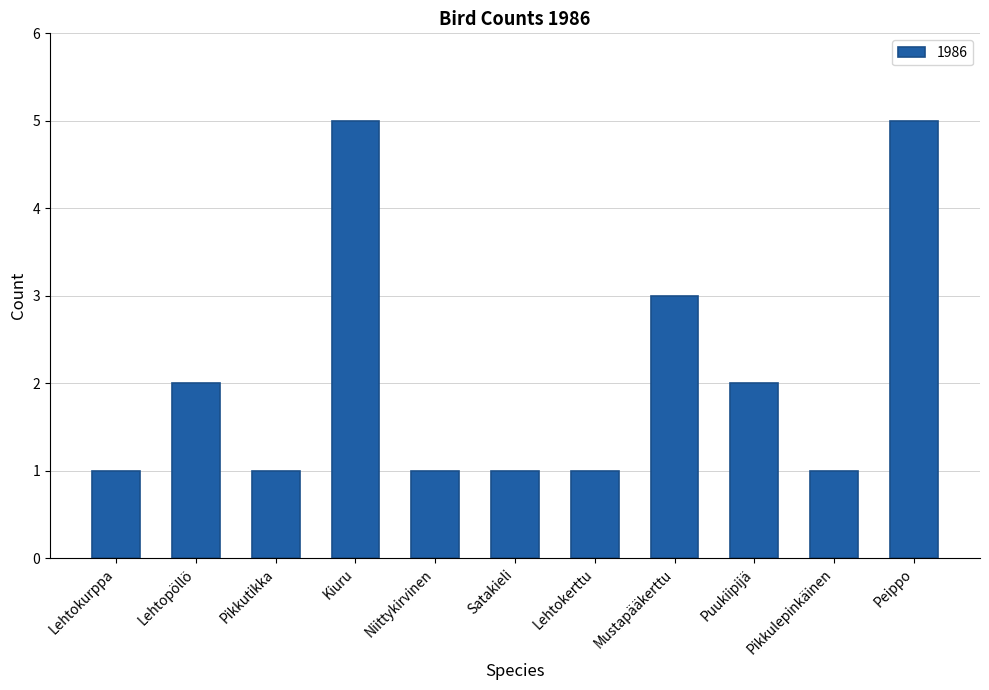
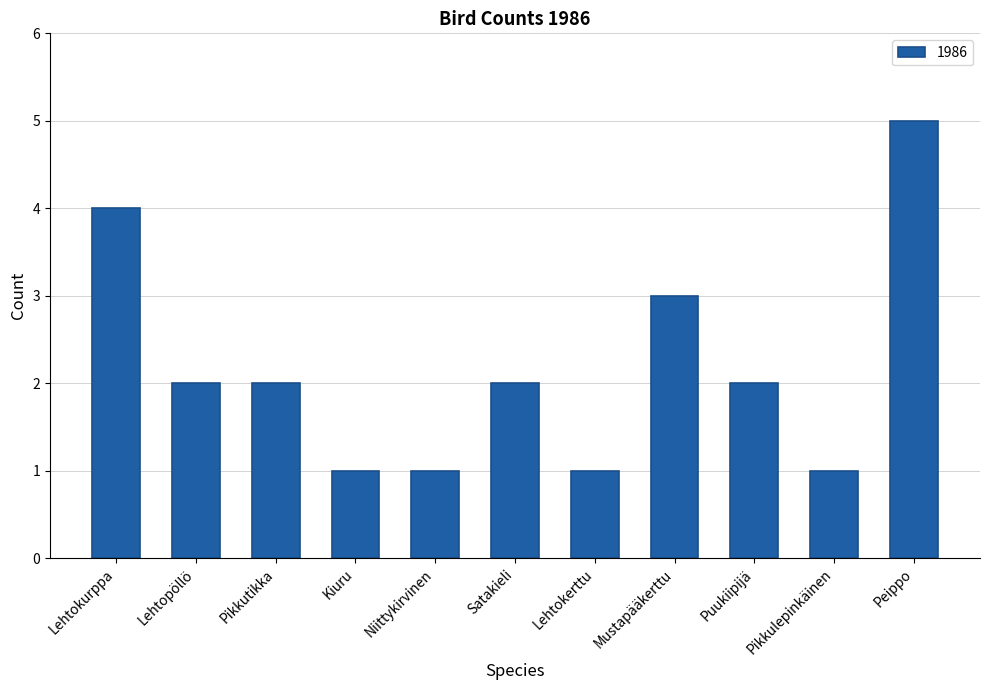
Lehtokurppa: 1 -> 4
Pikkutikka: 1 -> 2
Kiuru: 5 -> 1
Satakieli: 1 -> 2
